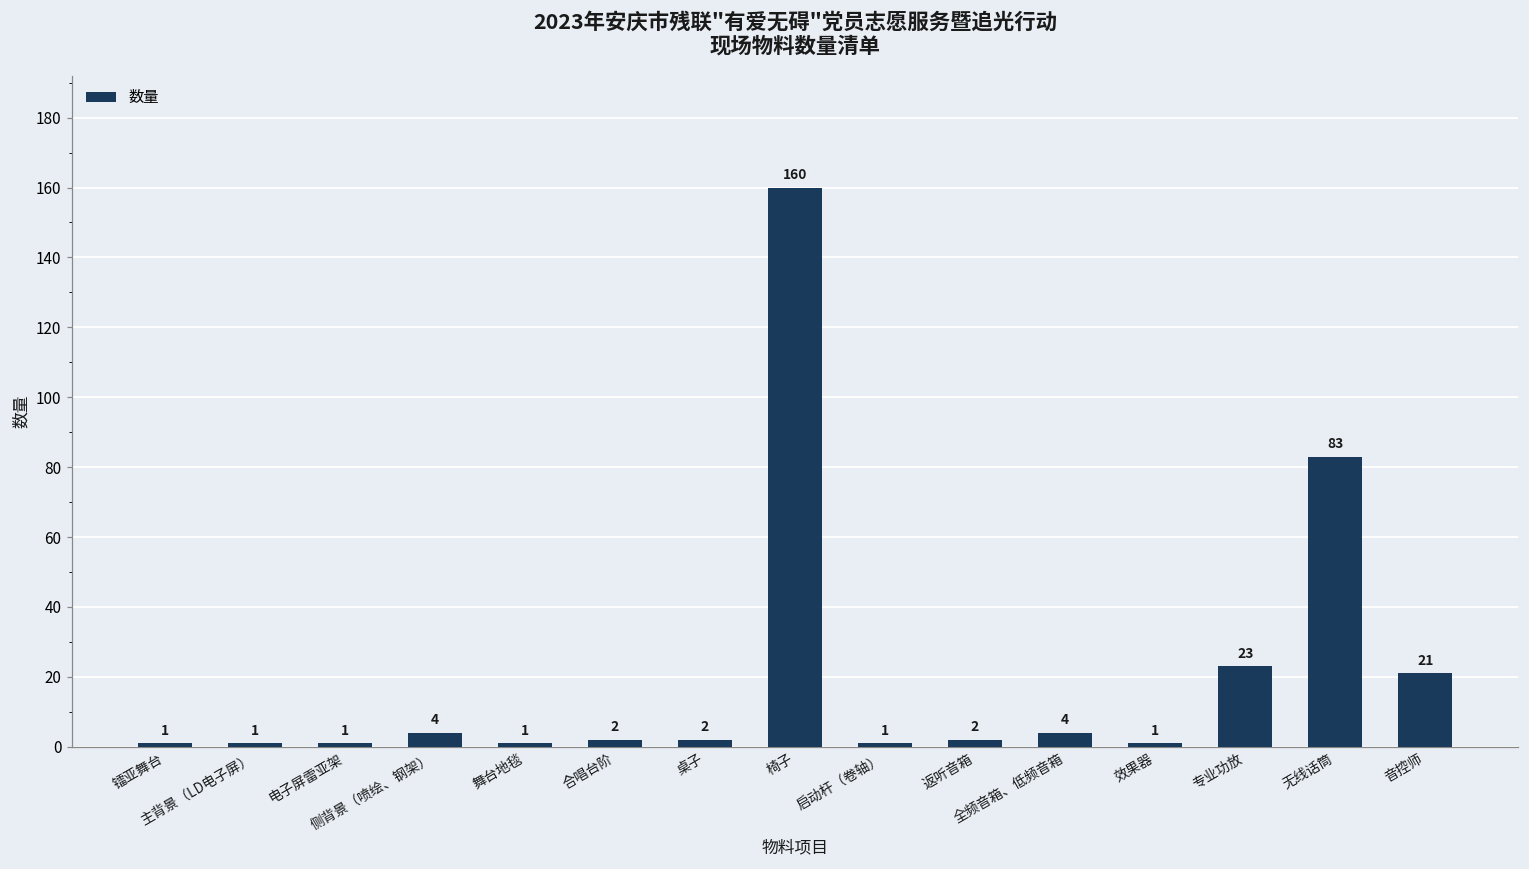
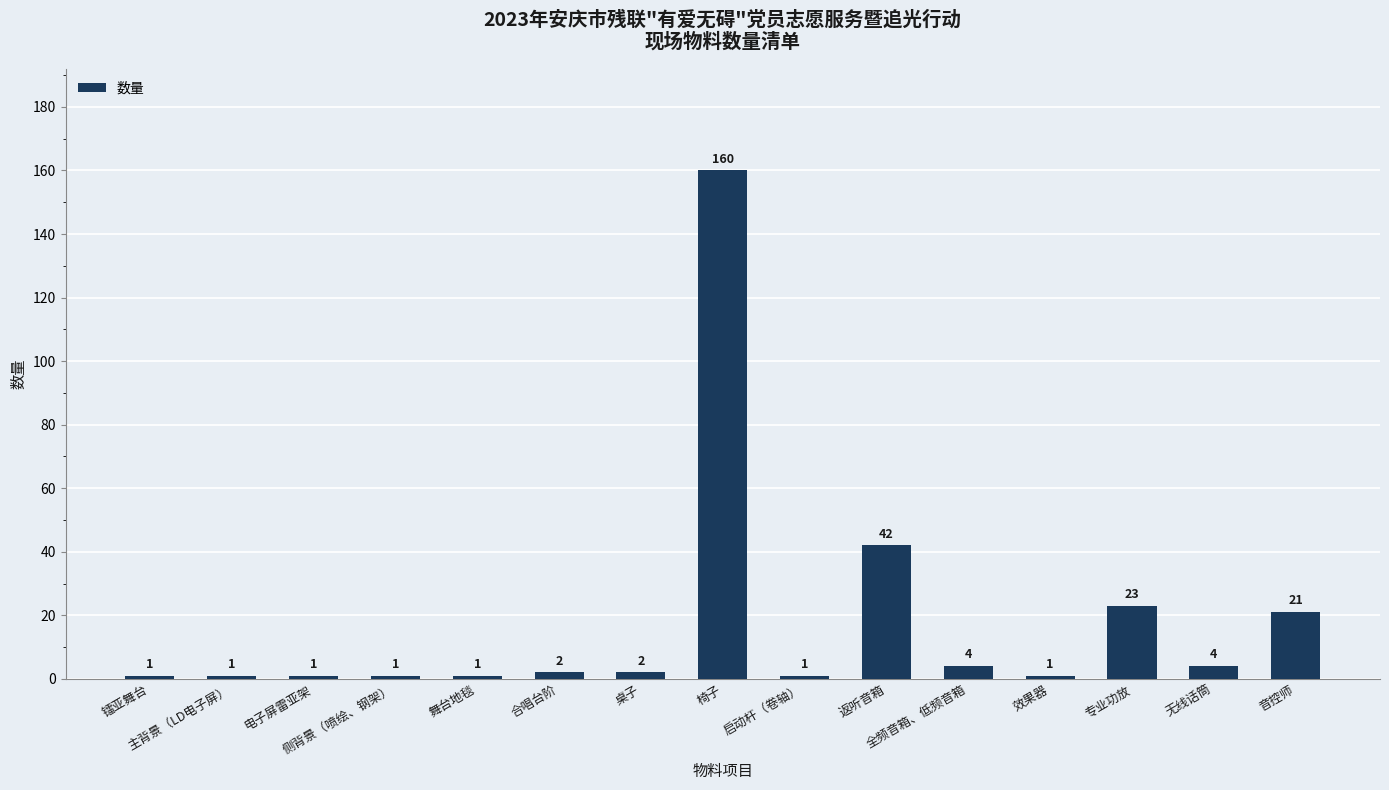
侧背景（喷绘、钢架）: 4 -> 1
返听音箱: 2 -> 42
无线话筒: 83 -> 4
